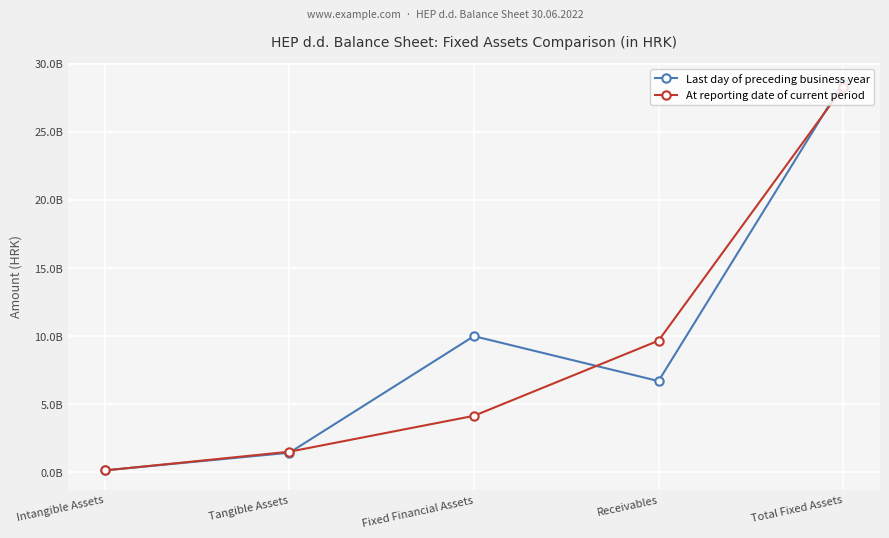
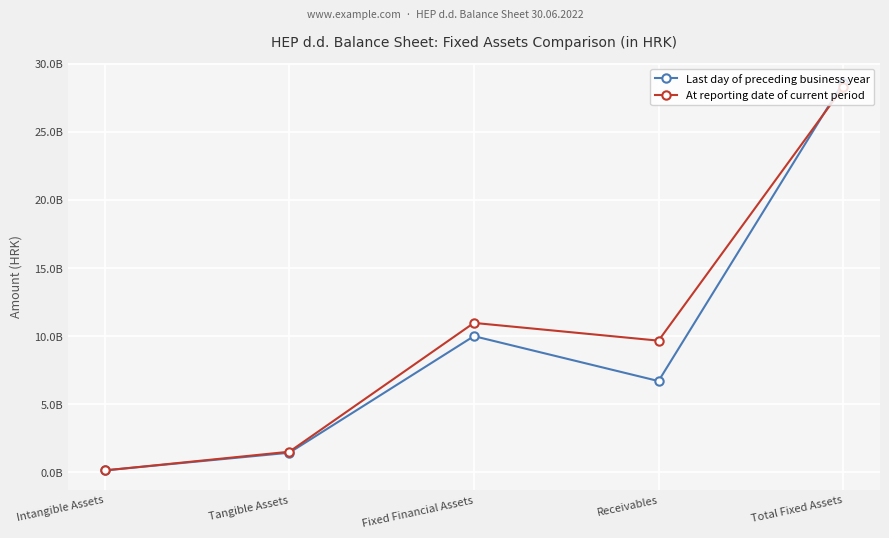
At reporting date of current period, Fixed Financial Assets: 4200000000 -> 11000000000
